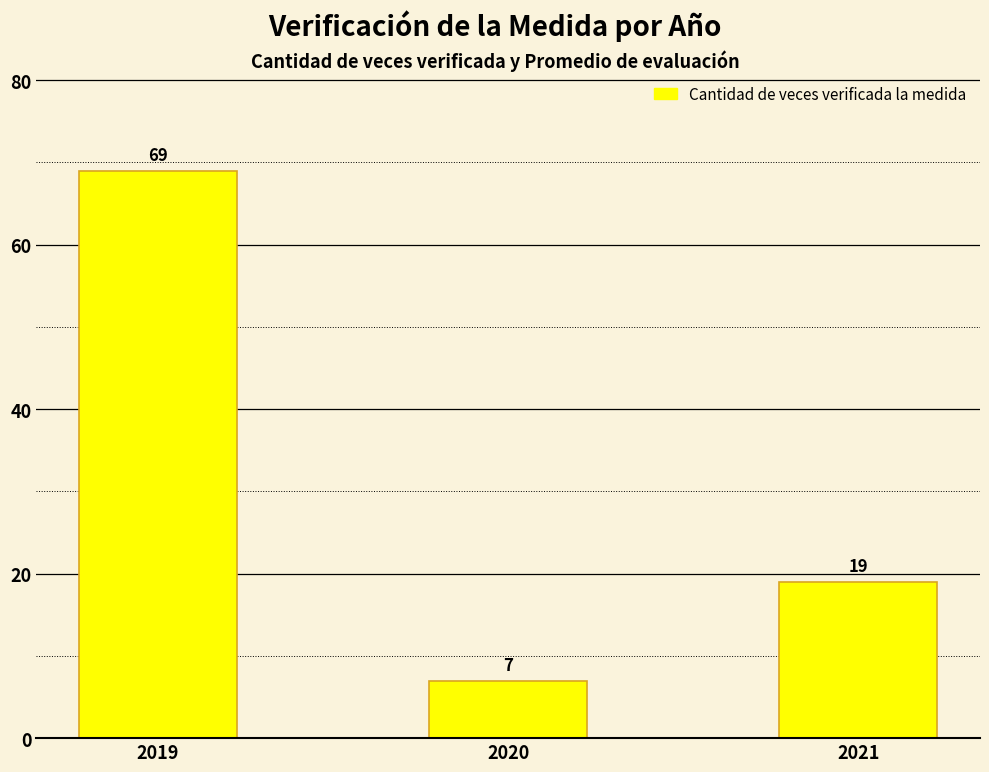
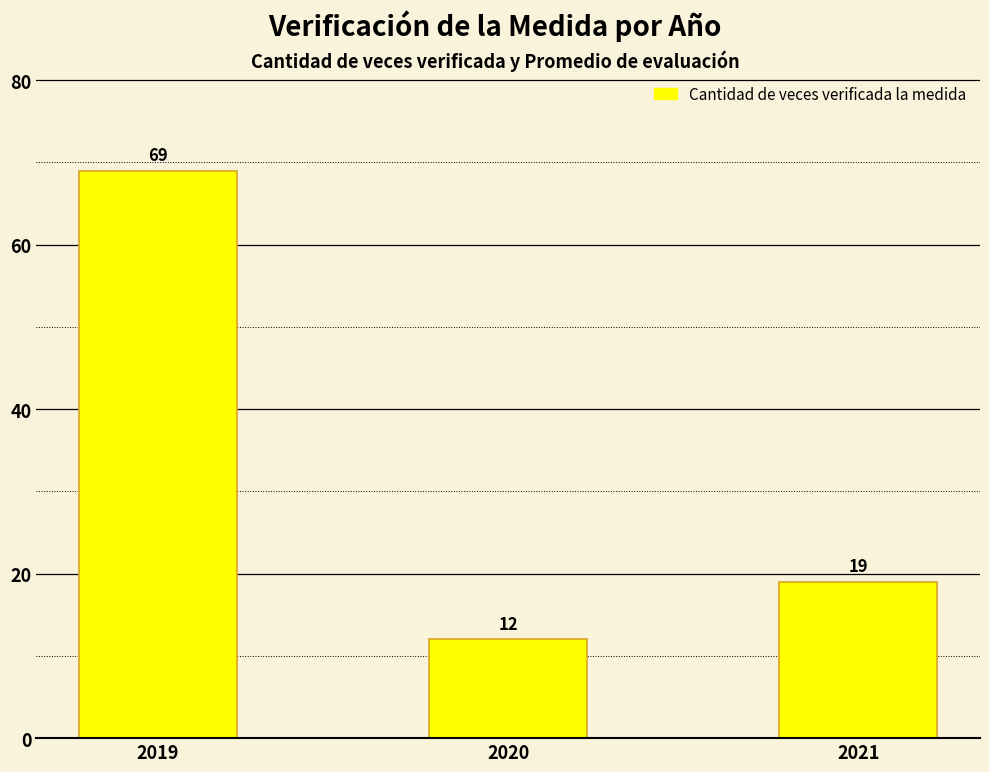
2020: 7 -> 12
